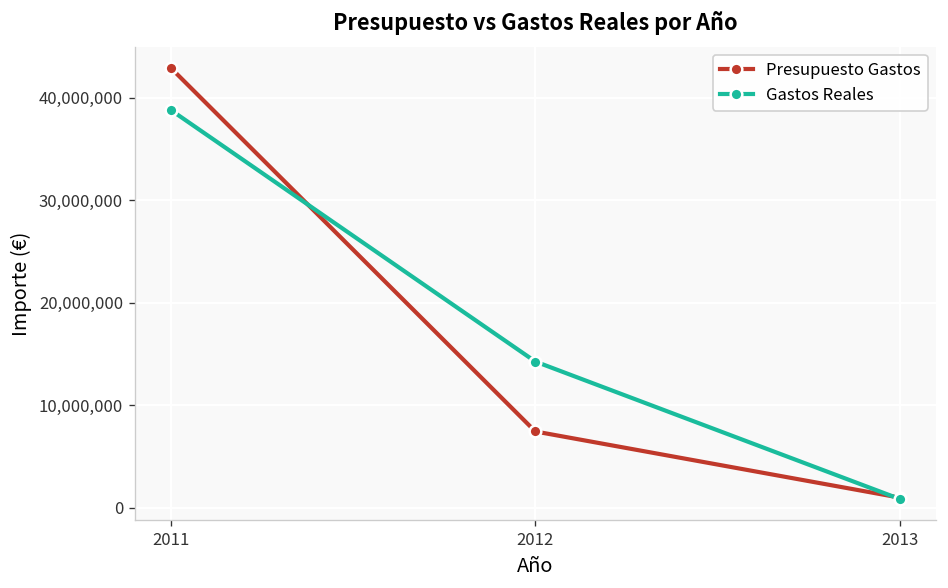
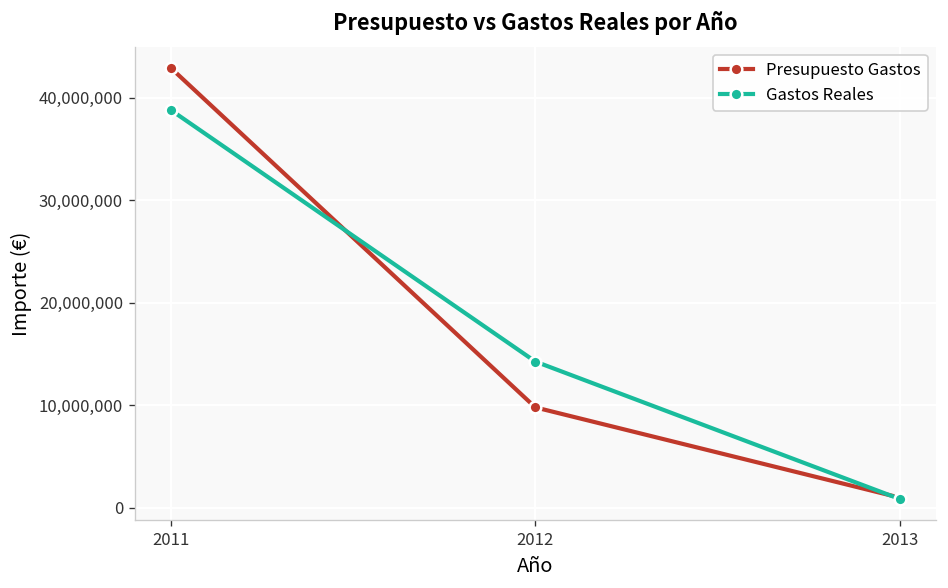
Presupuesto Gastos, 2012: 7,000,000 -> 10,000,000
